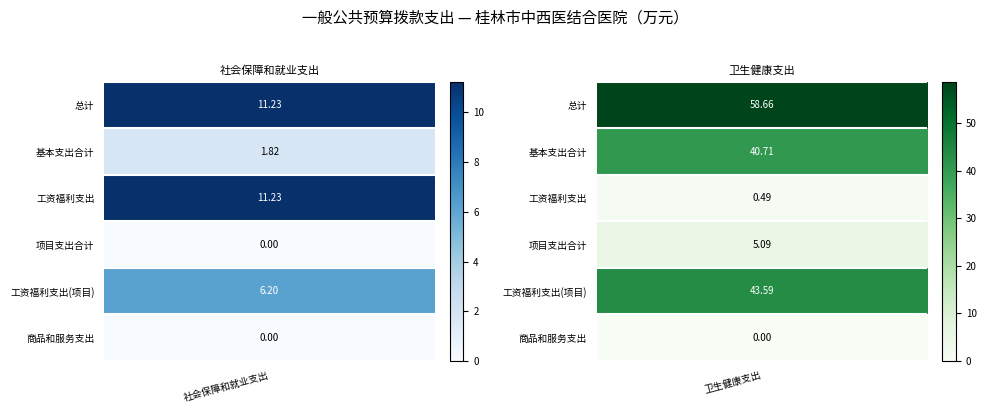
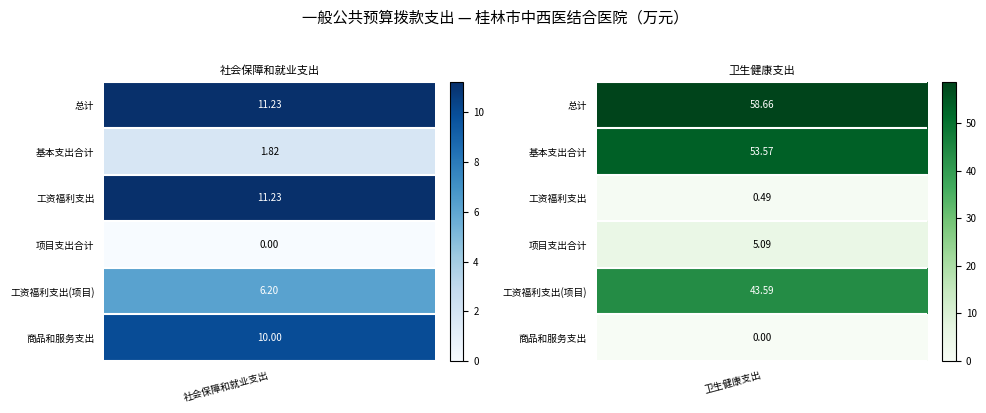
社会保障和就业支出, 商品和服务支出, 社会保障和就业支出: 0.00 -> 10.00
卫生健康支出, 基本支出合计, 卫生健康支出: 40.71 -> 53.57
